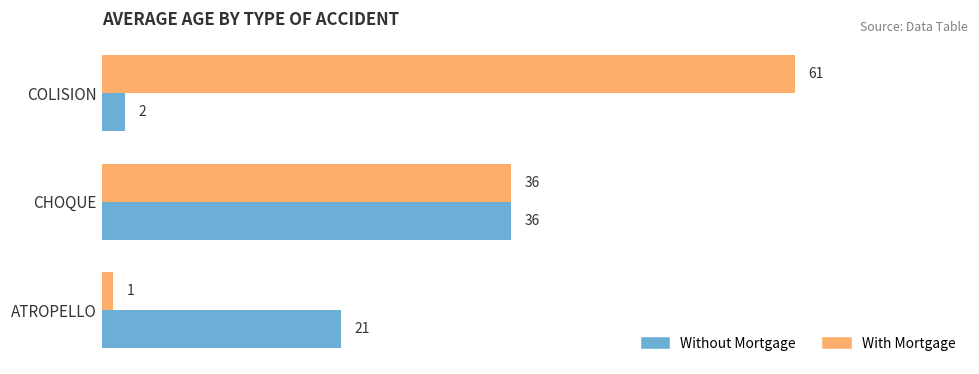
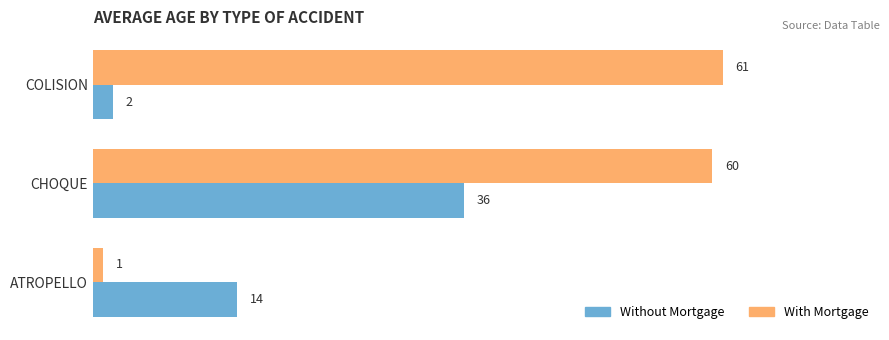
With Mortgage, CHOQUE: 36 -> 60
Without Mortgage, ATROPELLO: 21 -> 14
